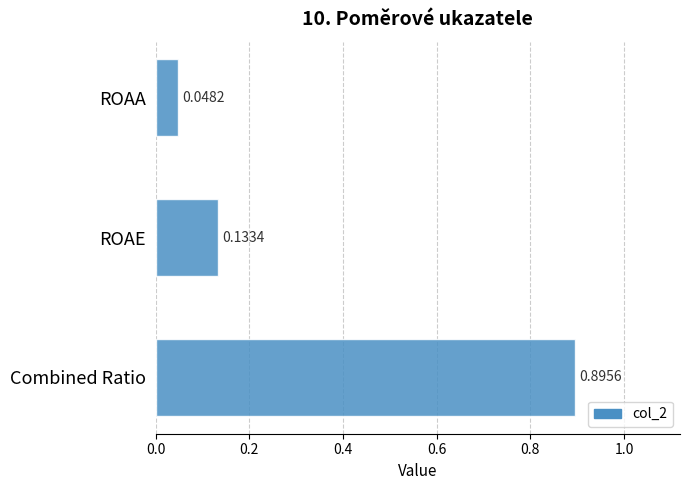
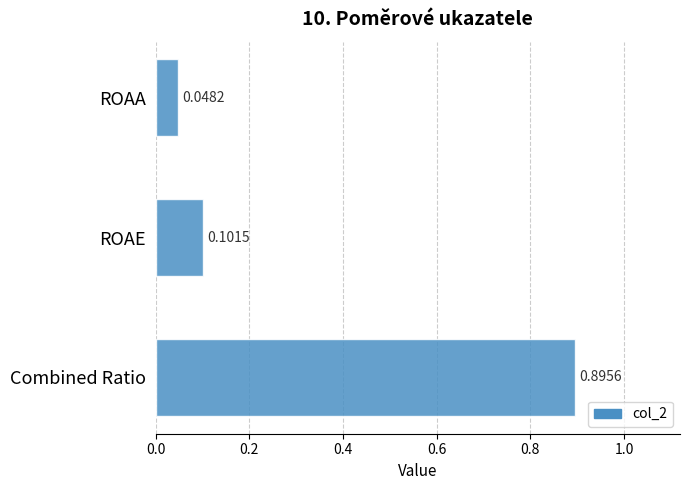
ROAE: 0.1334 -> 0.1015
